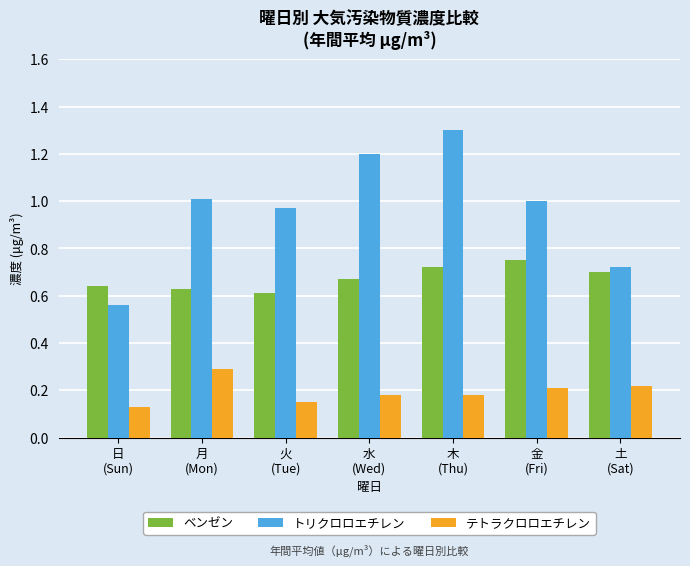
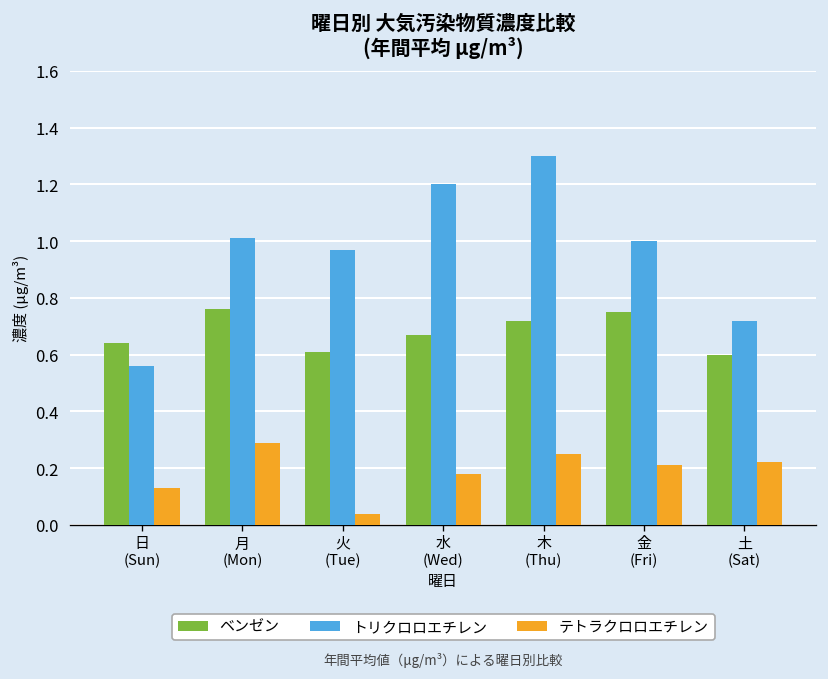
ベンゼン, 月 (Mon): 0.63 -> 0.76
テトラクロロエチレン, 火 (Tue): 0.15 -> 0.04
テトラクロロエチレン, 木 (Thu): 0.18 -> 0.25
ベンゼン, 土 (Sat): 0.7 -> 0.6
